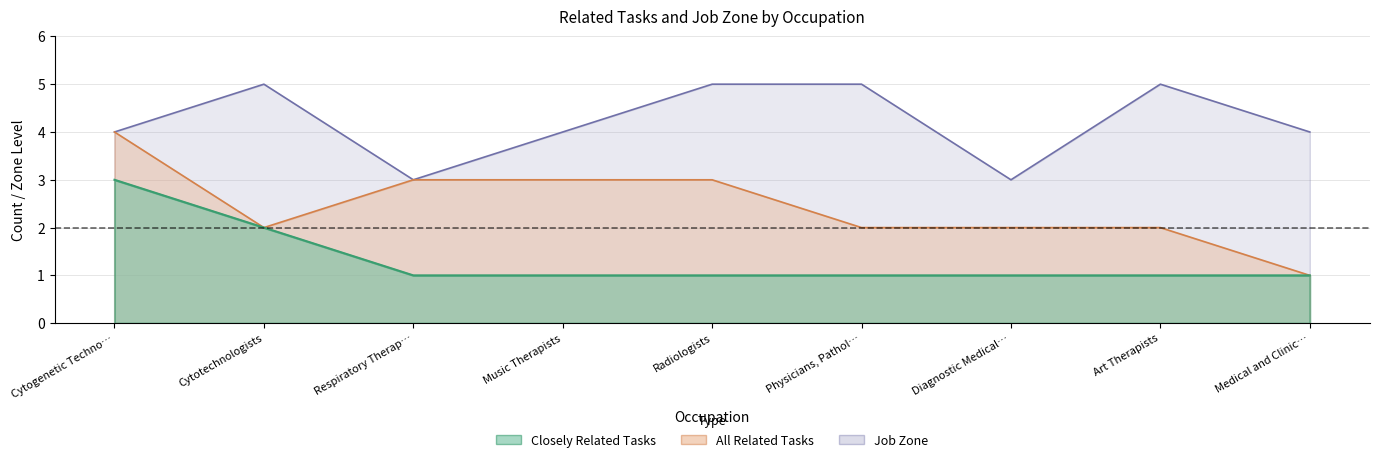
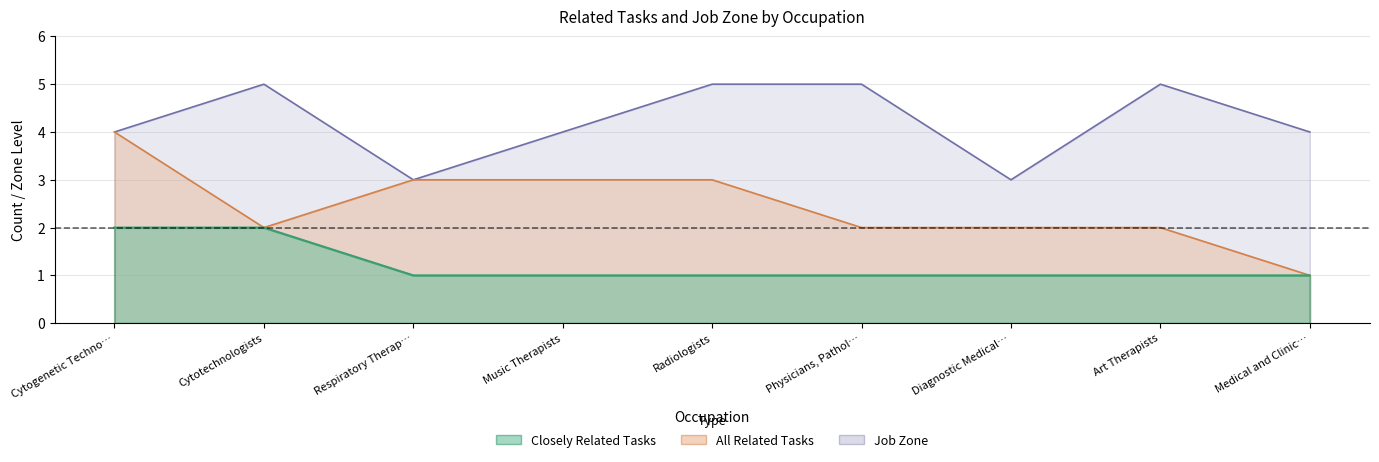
Closely Related Tasks, Cytogenetic Techno…: 3 -> 2
